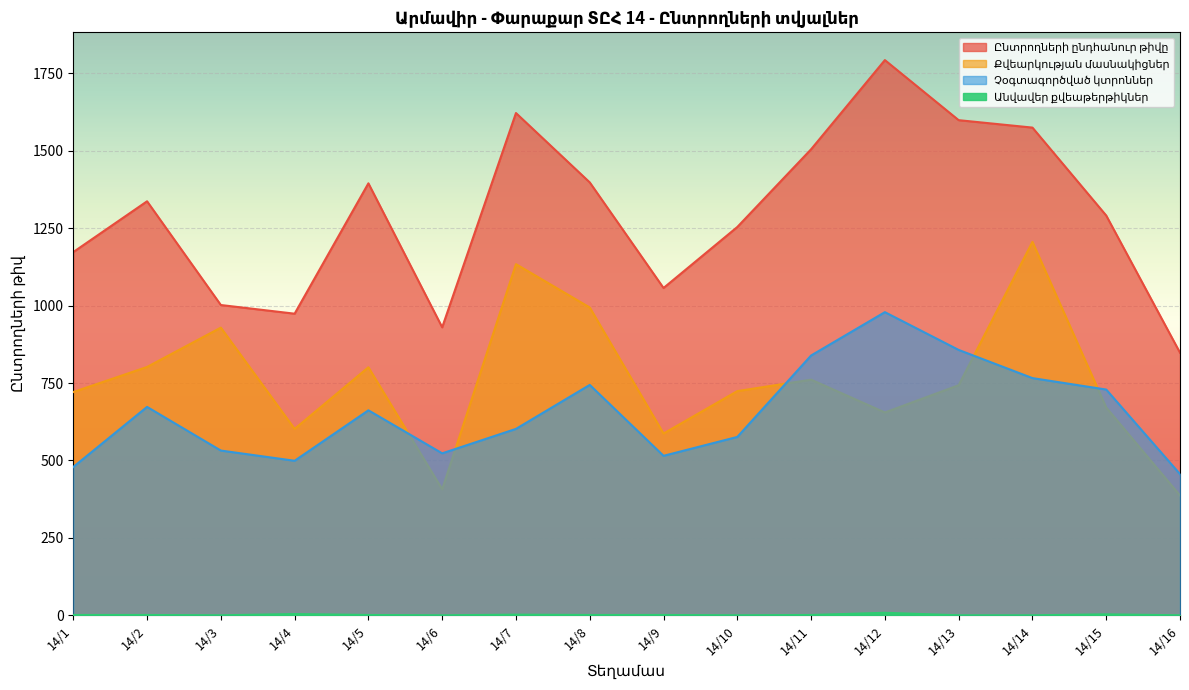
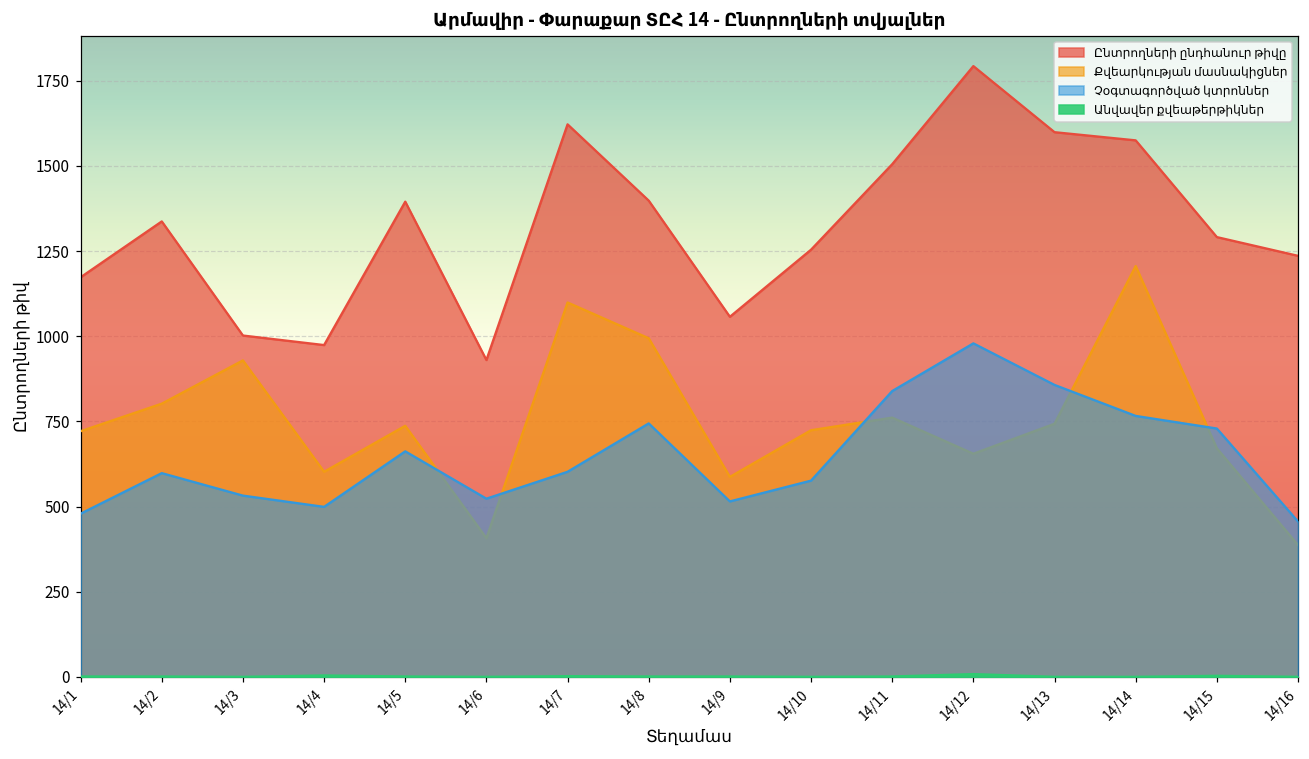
Չօգտագործված կտրոններ, 14/2: 670 -> 600
Քվեարկության մասնակիցներ, 14/5: 800 -> 740
Քվեարկության մասնակիցներ, 14/7: 1130 -> 1100
Ընտրողների ընդհանուր թիվը, 14/16: 850 -> 1240
